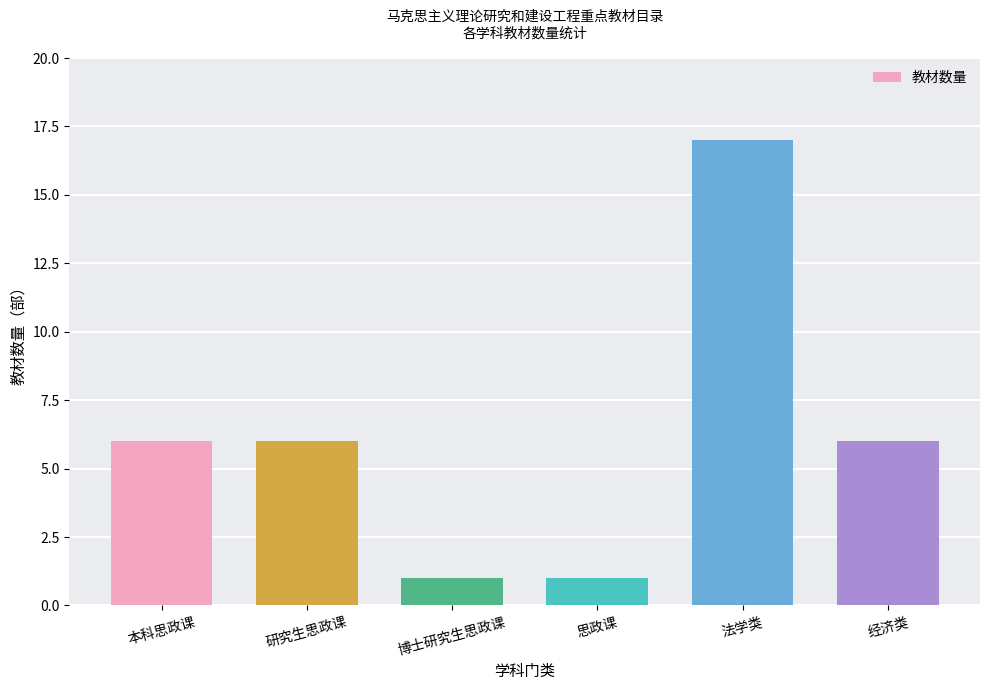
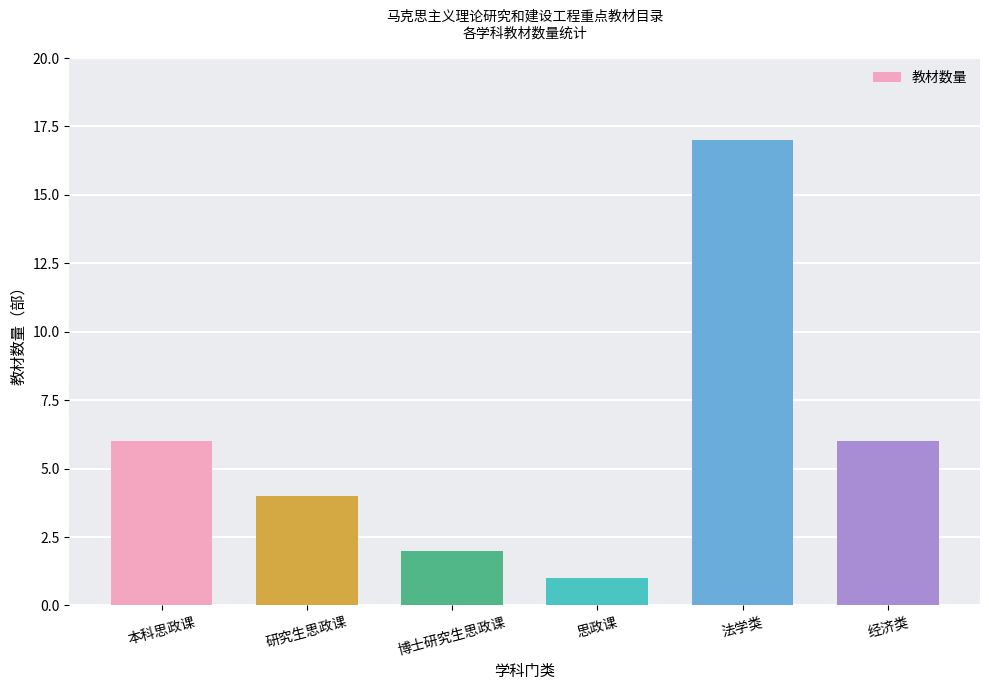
研究生思政课: 6 -> 4
博士研究生思政课: 1 -> 2
